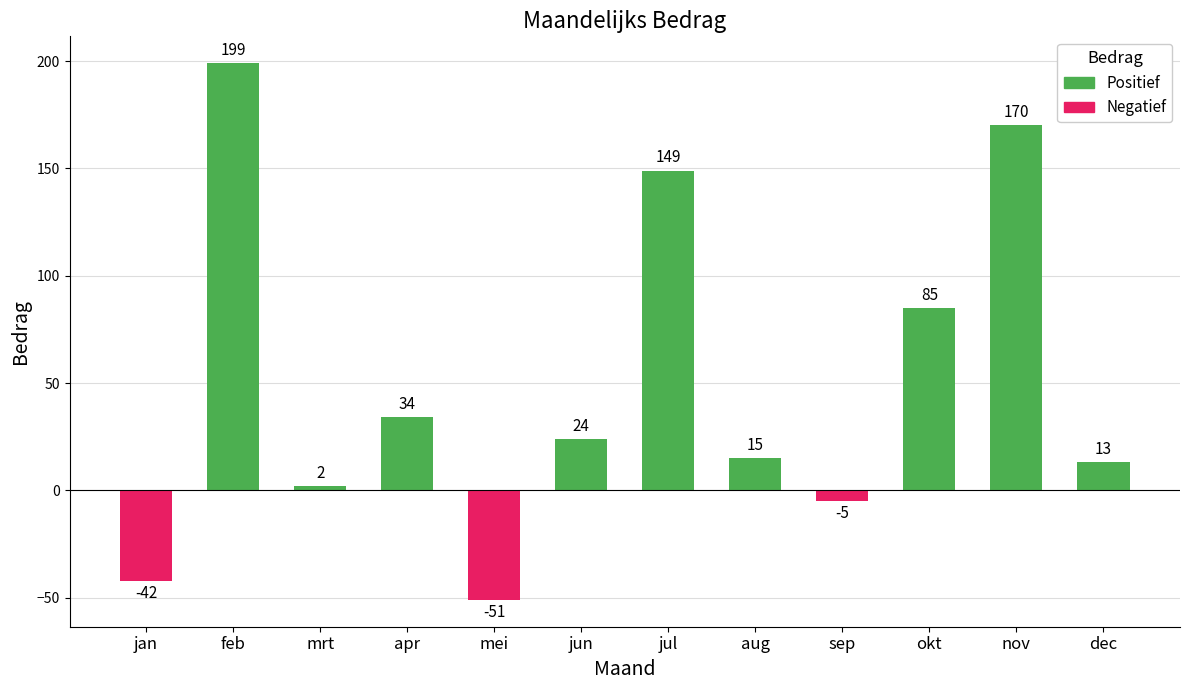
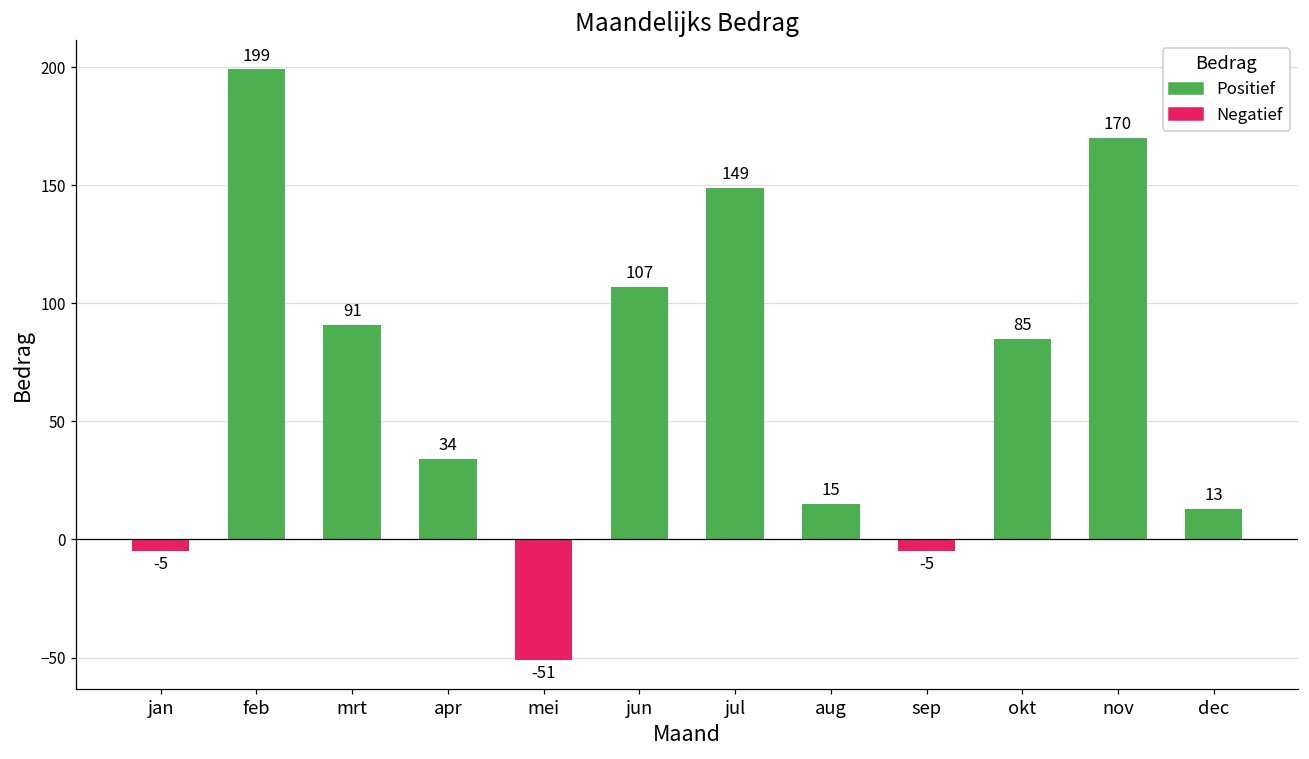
jan: -42 -> -5
mrt: 2 -> 91
jun: 24 -> 107
